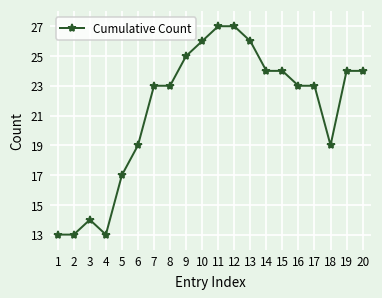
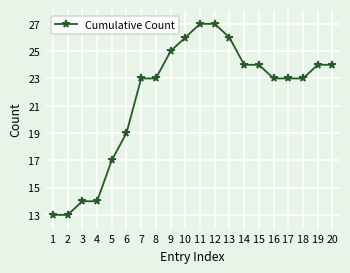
4: 13 -> 14
18: 19 -> 23
